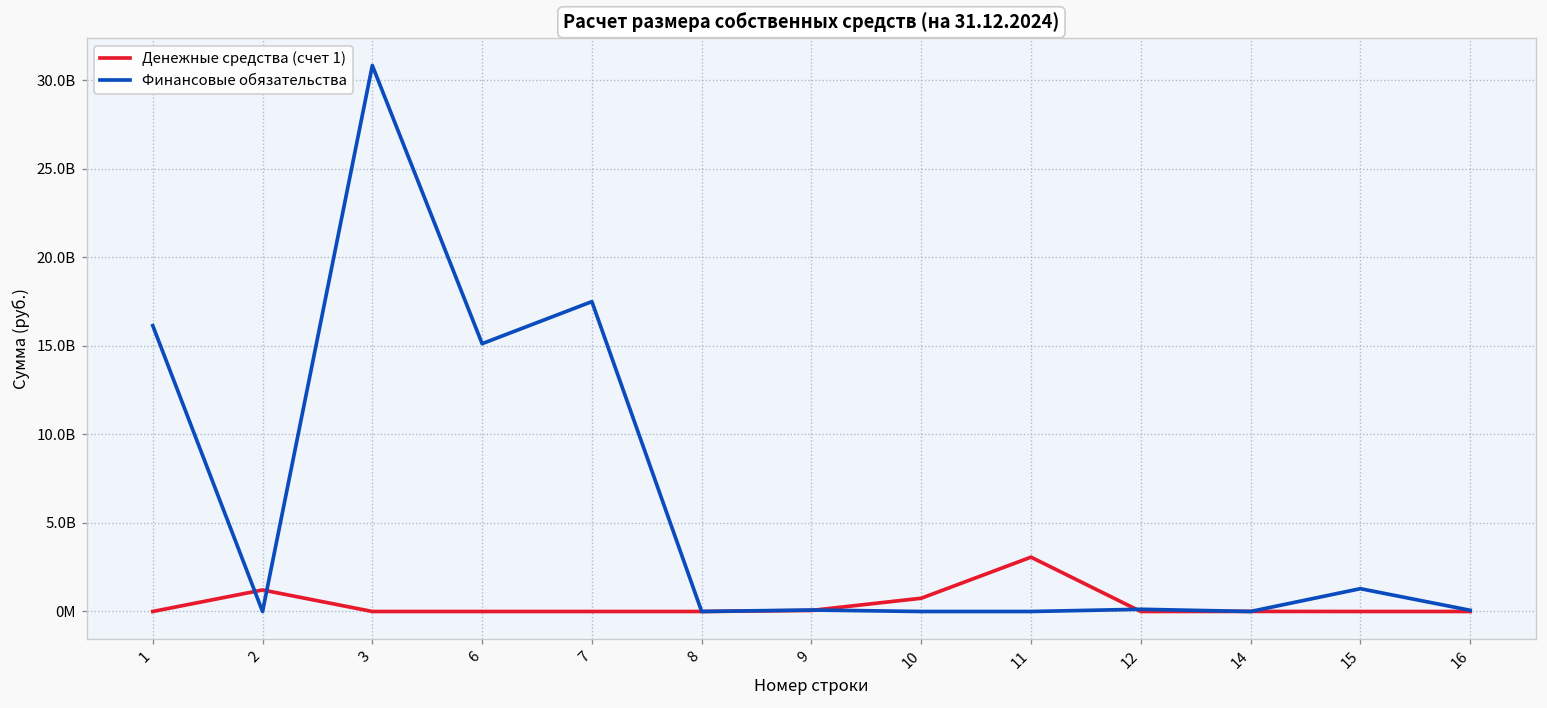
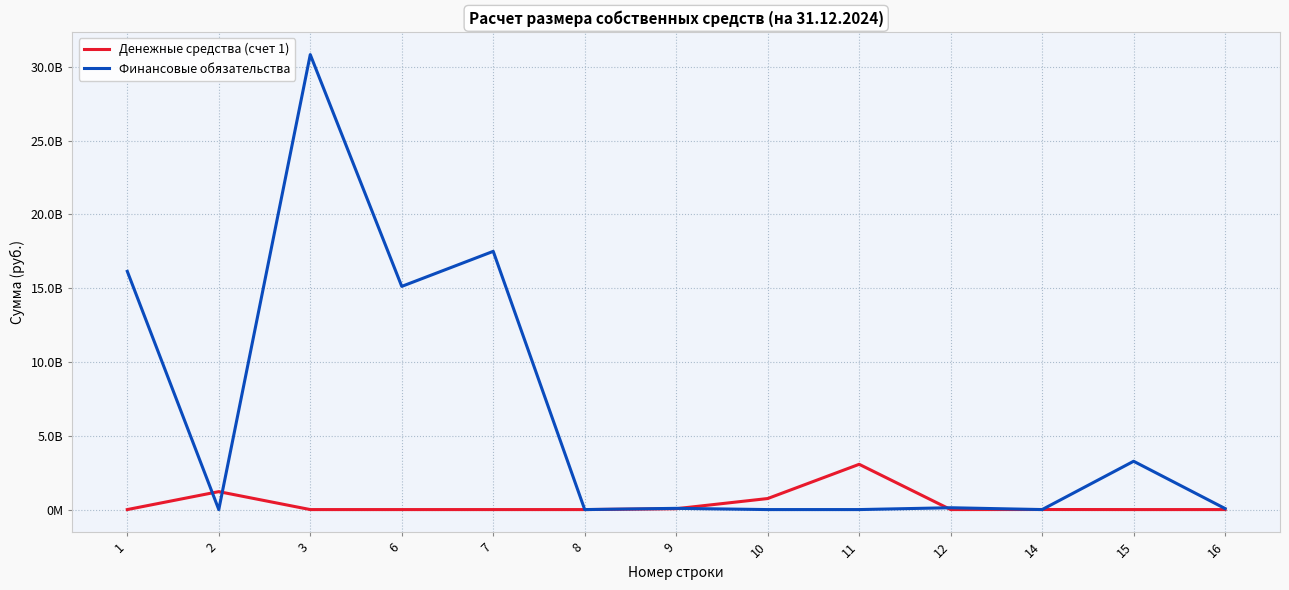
Финансовые обязательства, 15: 1300000000 -> 3300000000
